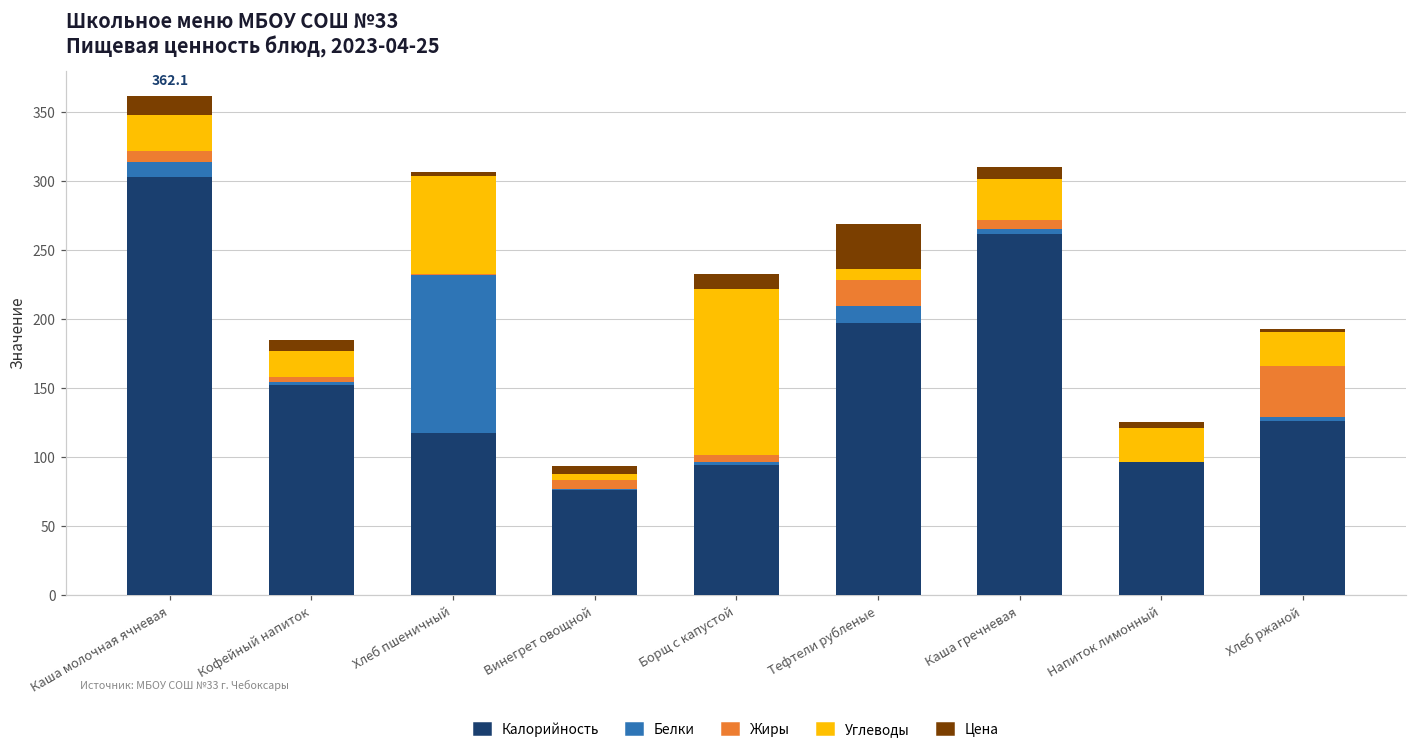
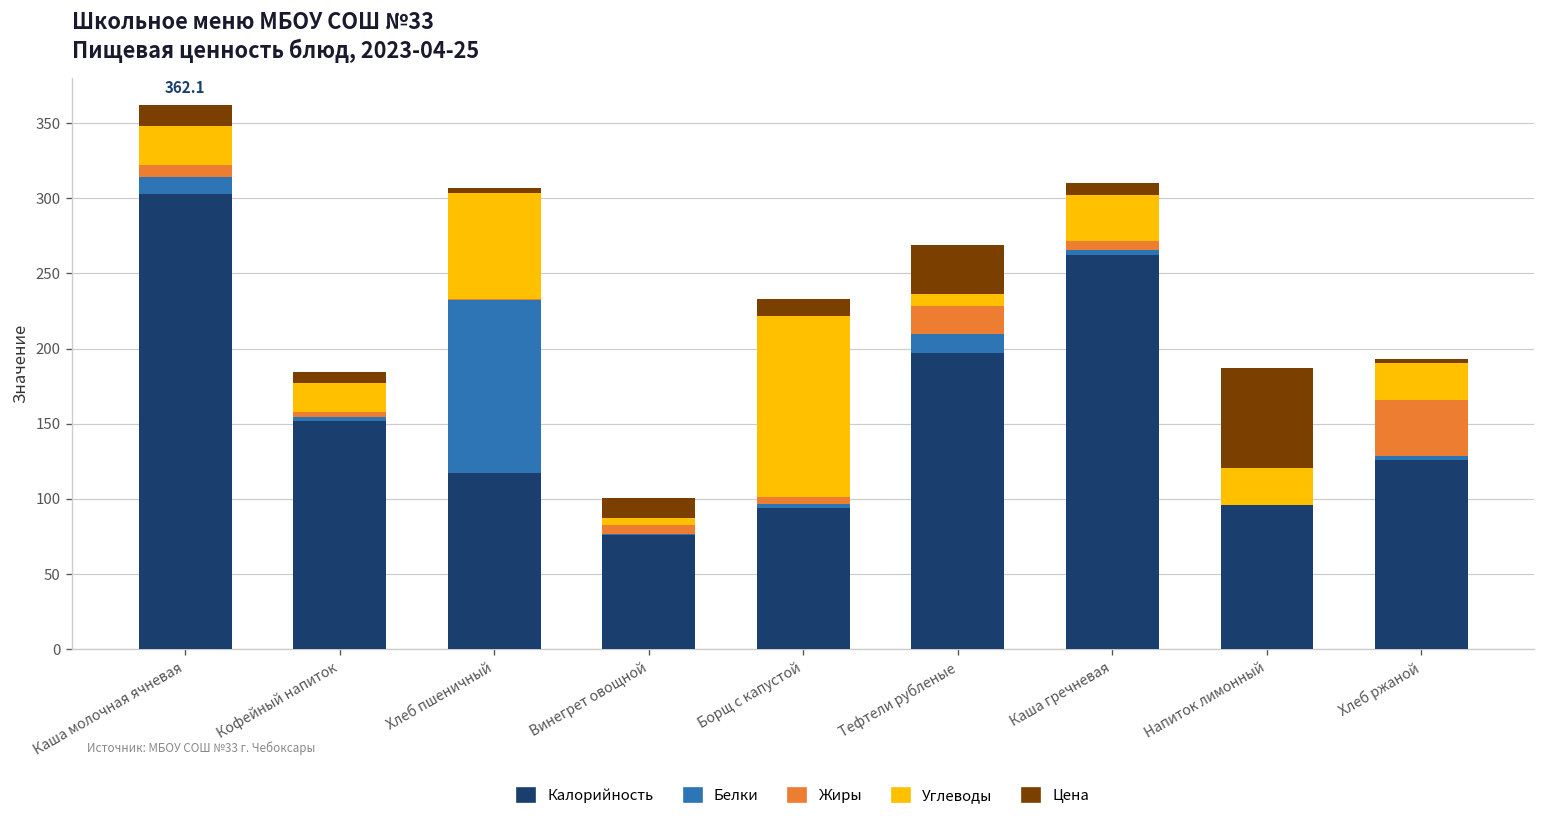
Цена, Винегрет овощной: 6 -> 13
Цена, Напиток лимонный: 4 -> 66
